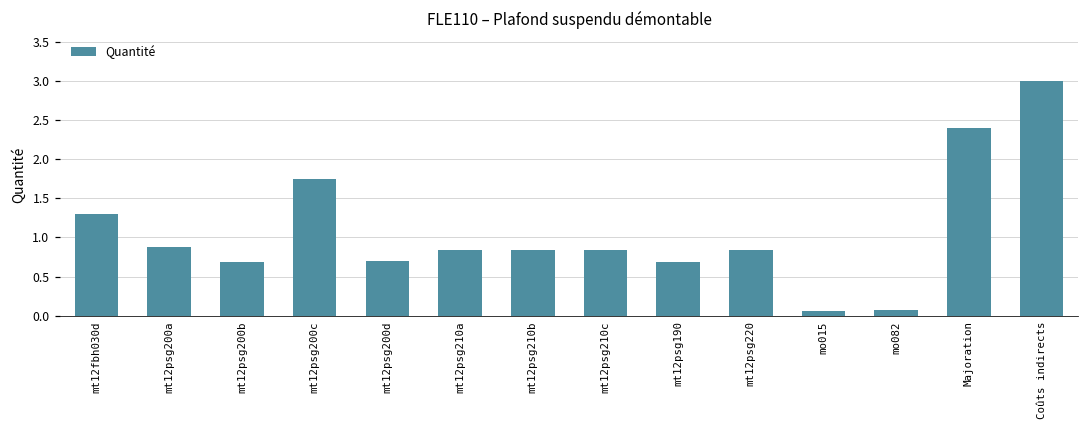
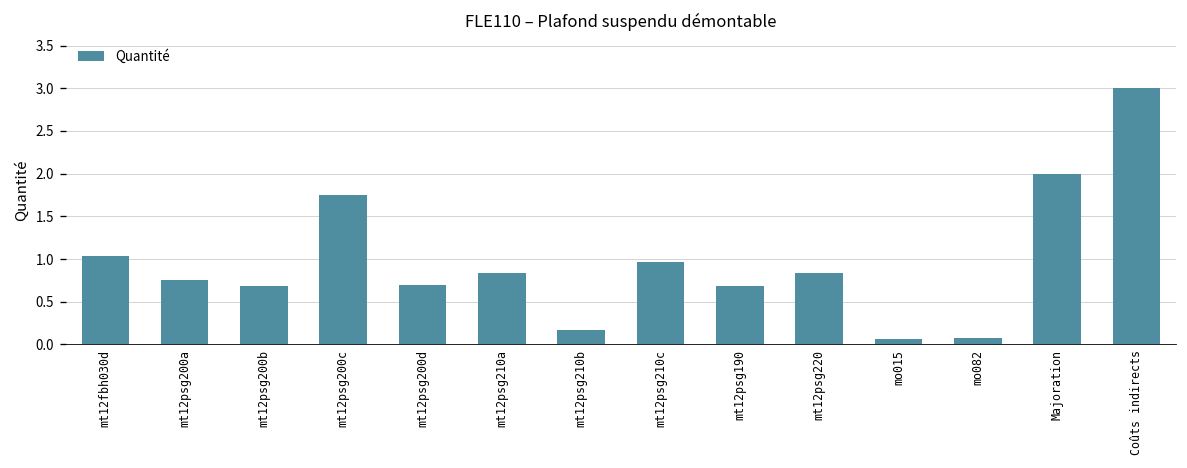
mt12fbh030d: 1.3 -> 1.0
mt12psg200a: 0.9 -> 0.8
mt12psg210b: 0.8 -> 0.2
mt12psg210c: 0.8 -> 1.0
Majoration: 2.4 -> 2.0
